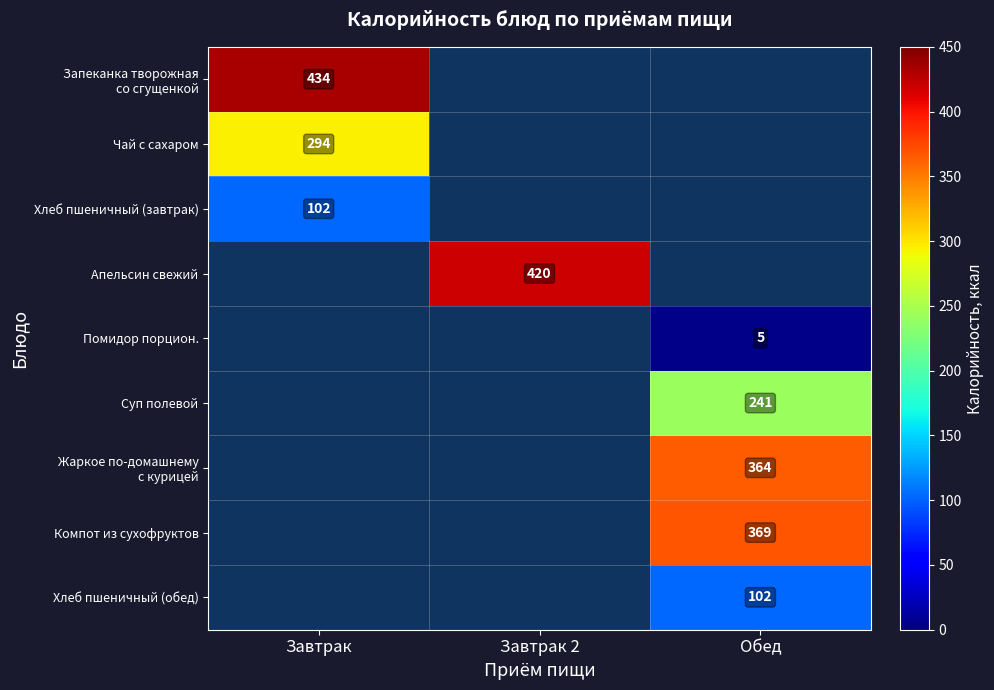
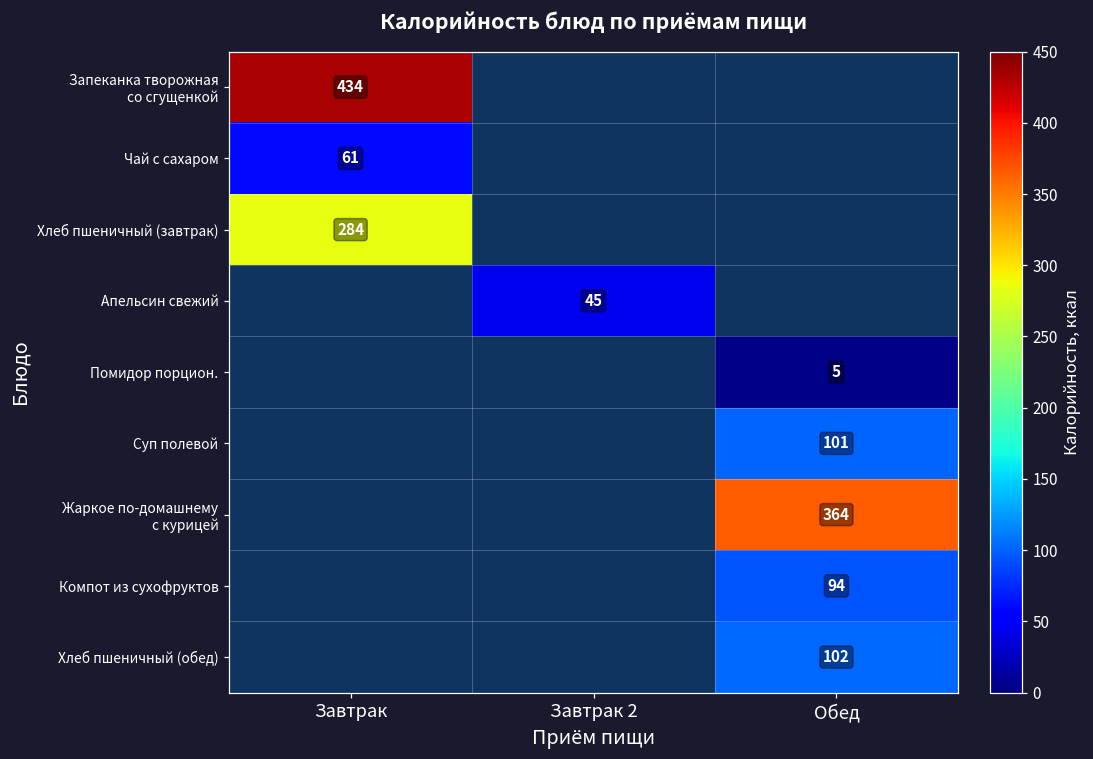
Чай с сахаром, Завтрак: 294 -> 61
Хлеб пшеничный (завтрак), Завтрак: 102 -> 284
Апельсин свежий, Завтрак 2: 420 -> 45
Суп полевой, Обед: 241 -> 101
Компот из сухофруктов, Обед: 369 -> 94
